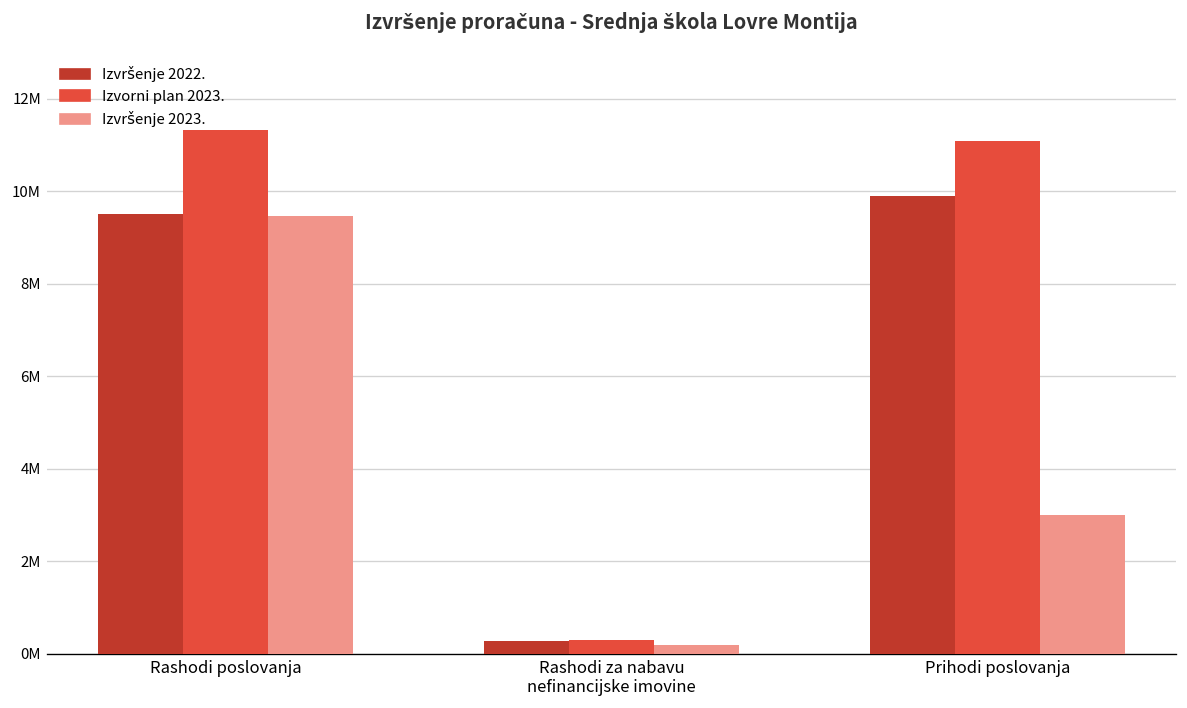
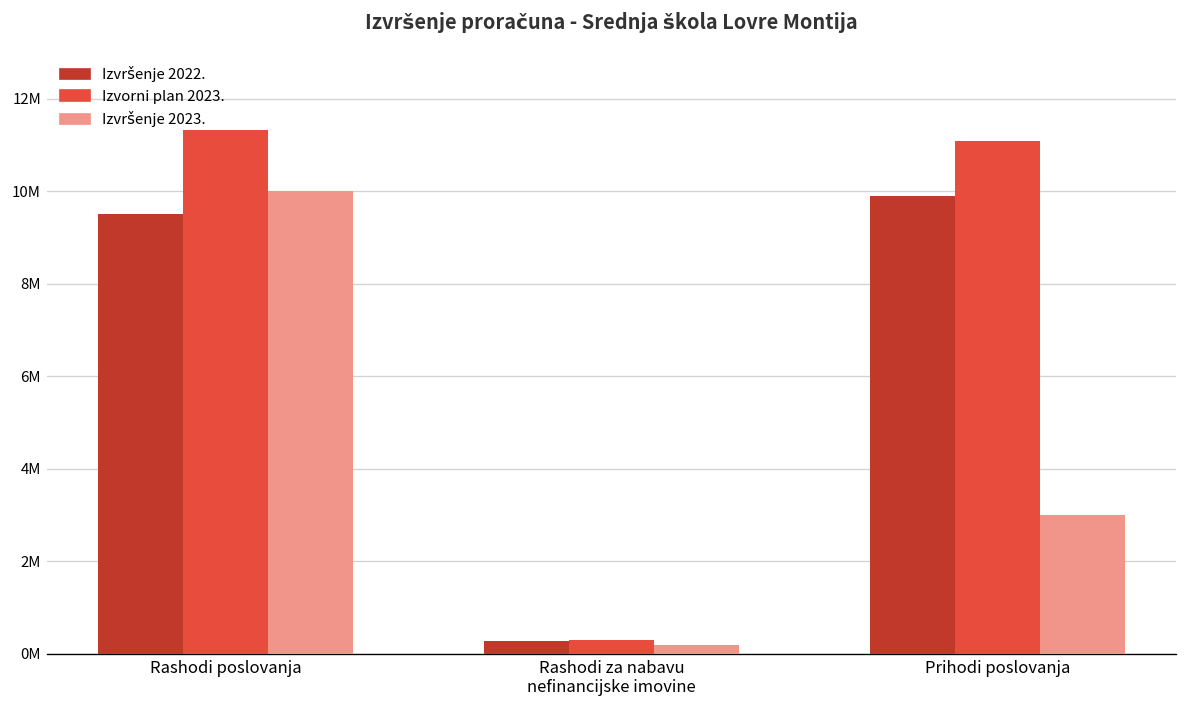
Izvršenje 2023., Rashodi poslovanja: 9500000 -> 10000000
